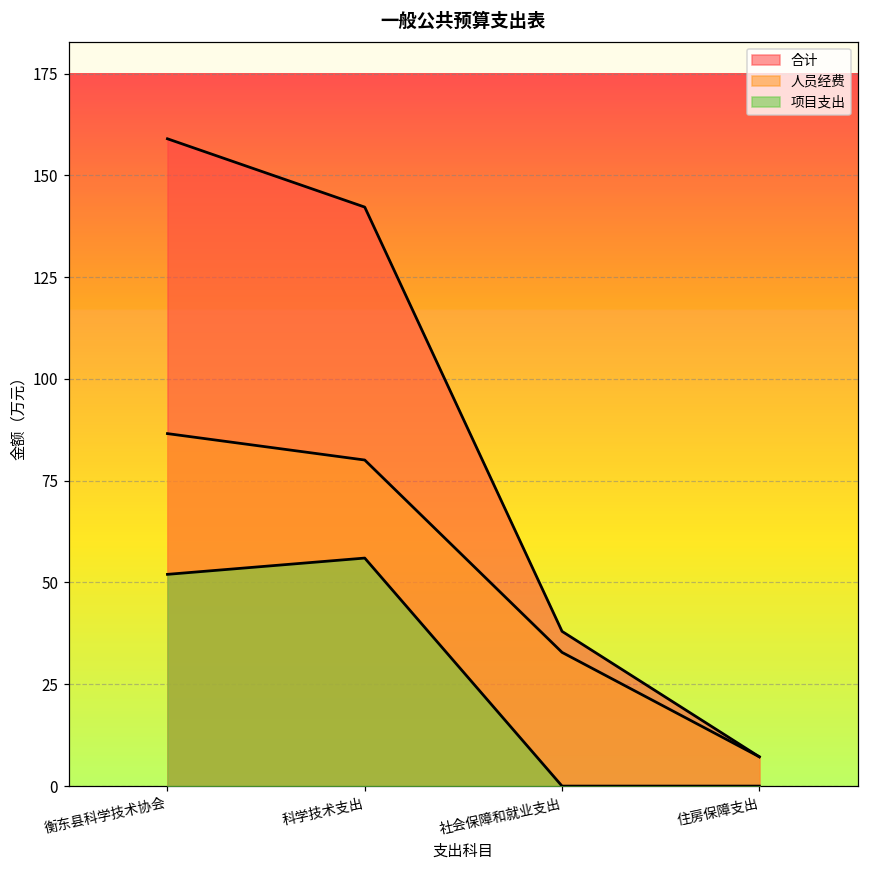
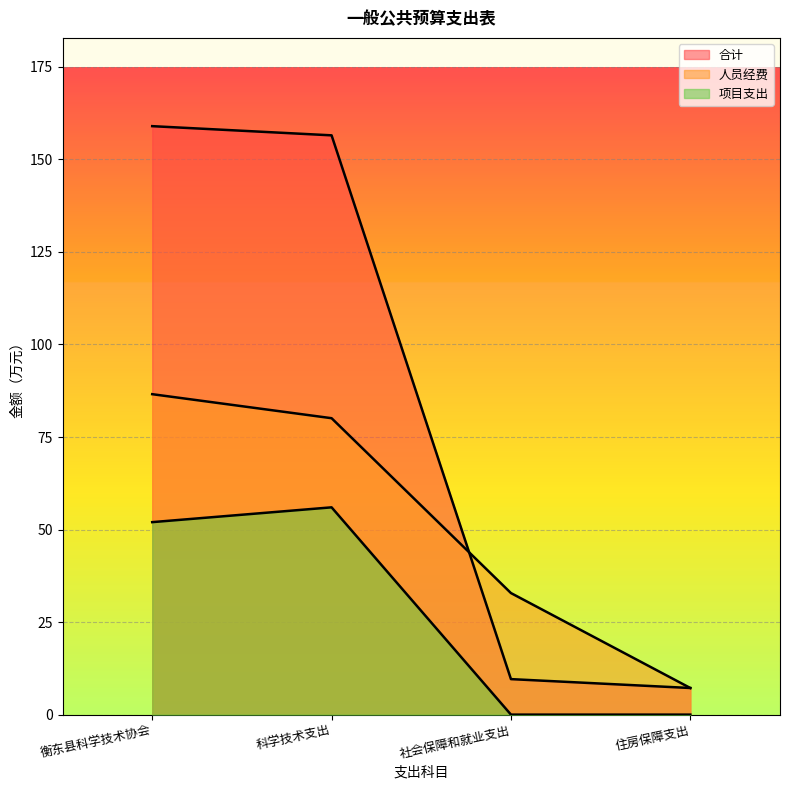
合计, 科学技术支出: 142 -> 157
合计, 社会保障和就业支出: 38 -> 10
